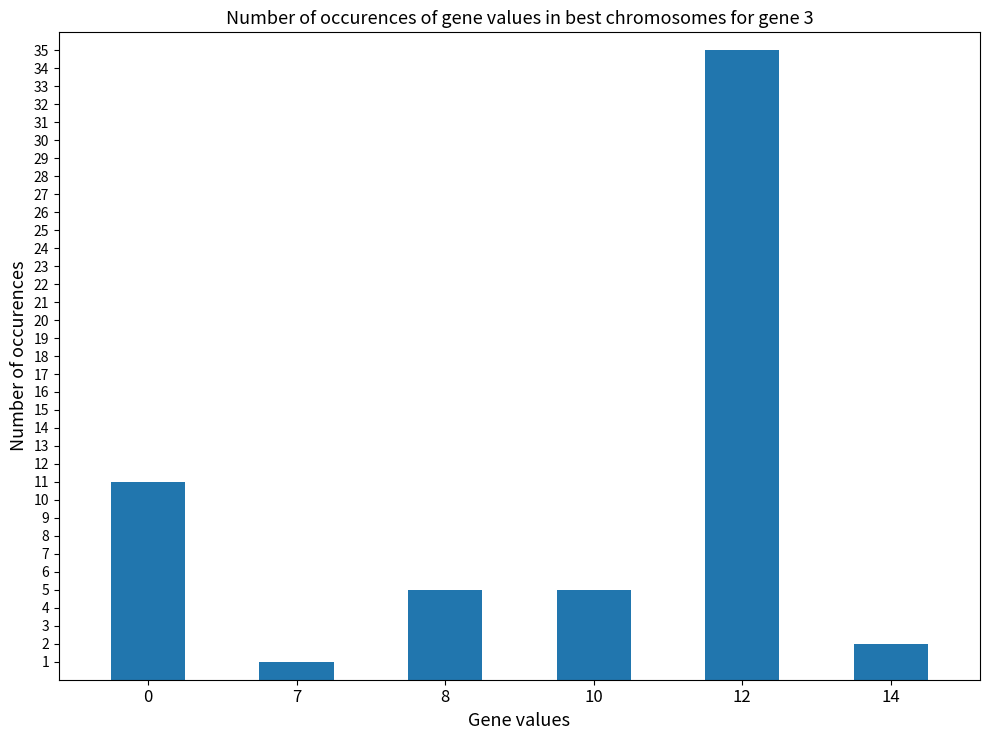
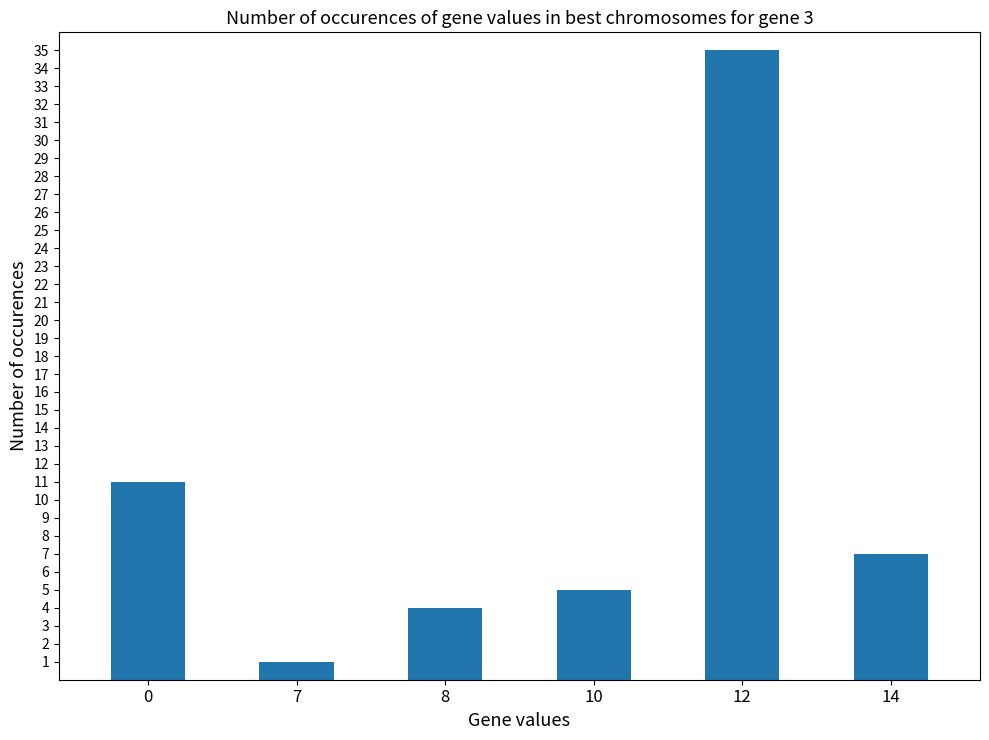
8: 5 -> 4
14: 2 -> 7
